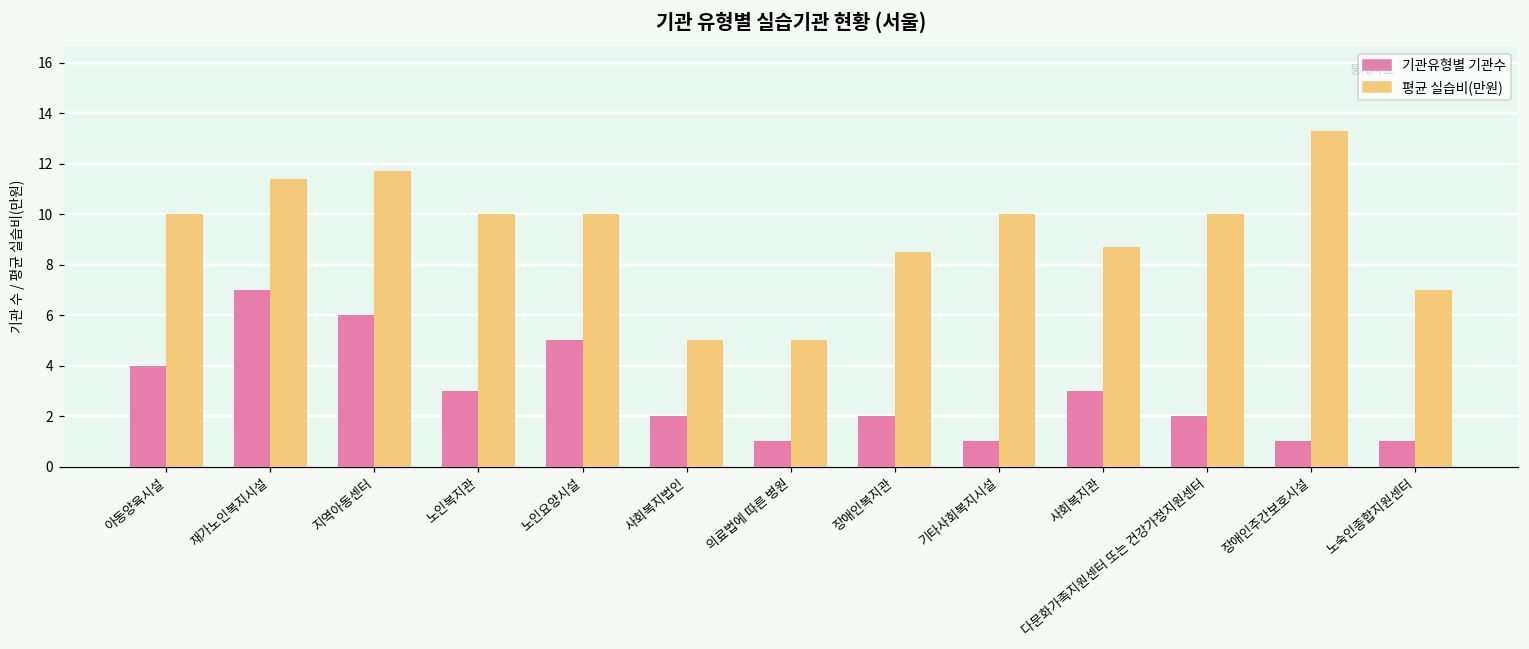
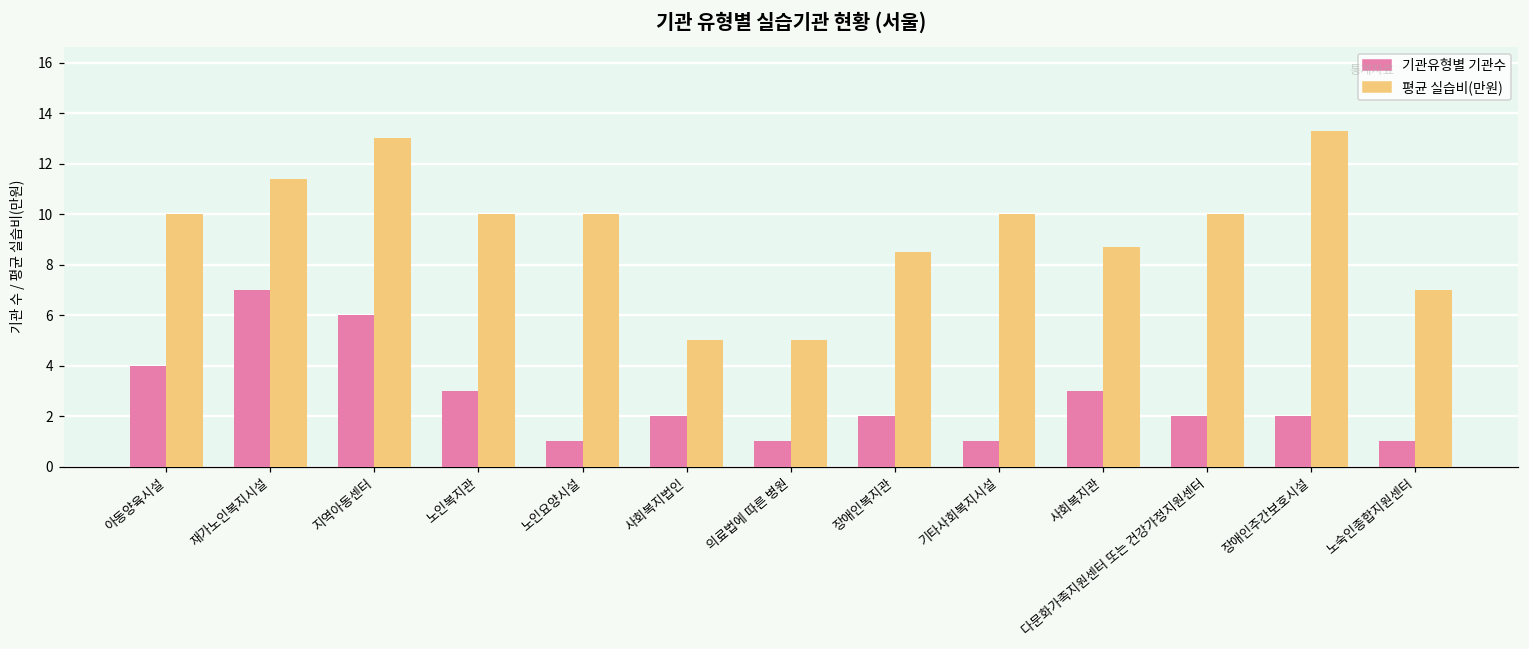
평균 실습비(만원), 지역아동센터: 11.7 -> 13.0
기관유형별 기관수, 노인요양시설: 5 -> 1
기관유형별 기관수, 장애인주간보호시설: 1 -> 2
